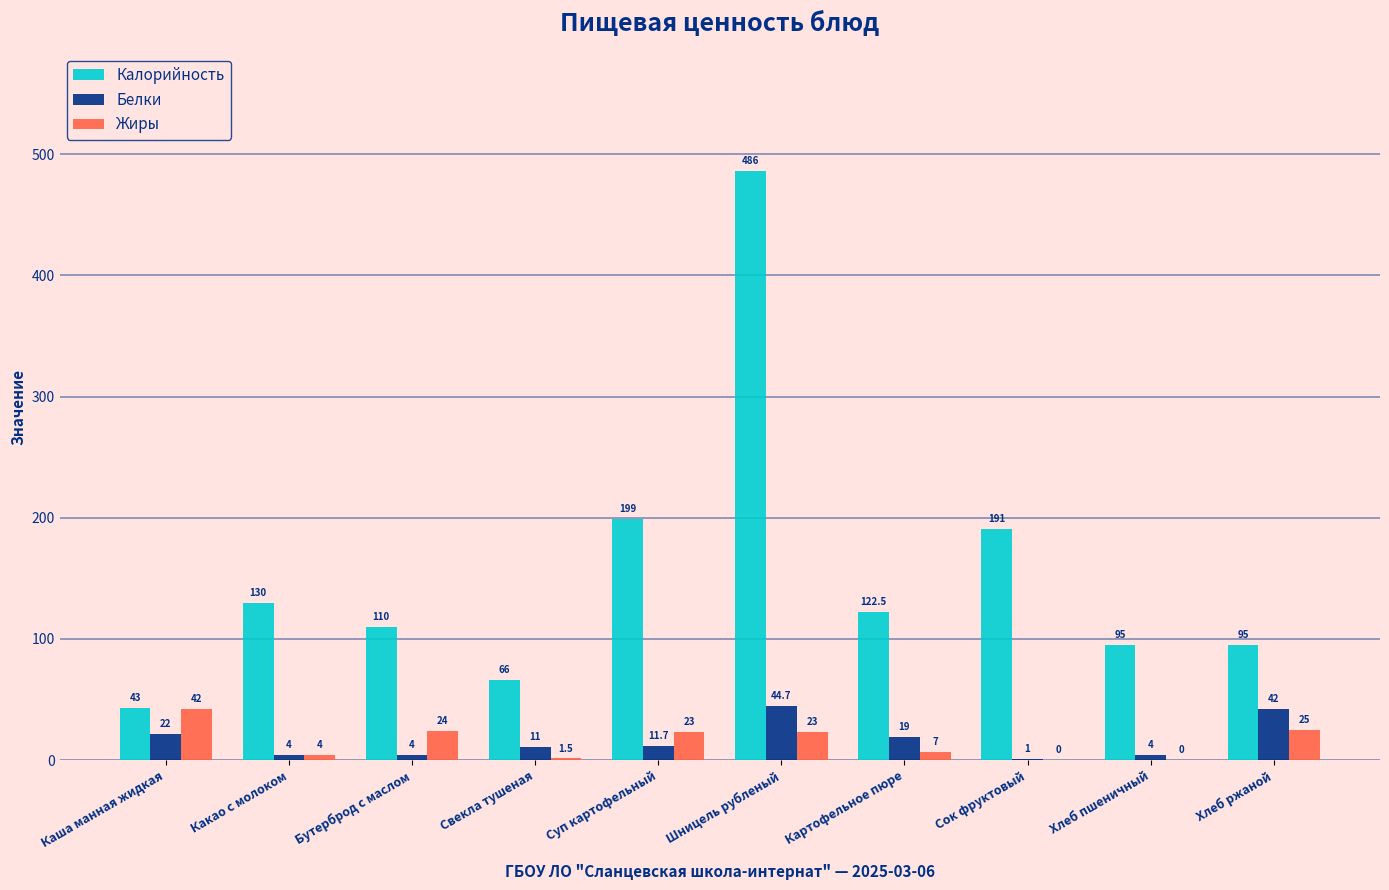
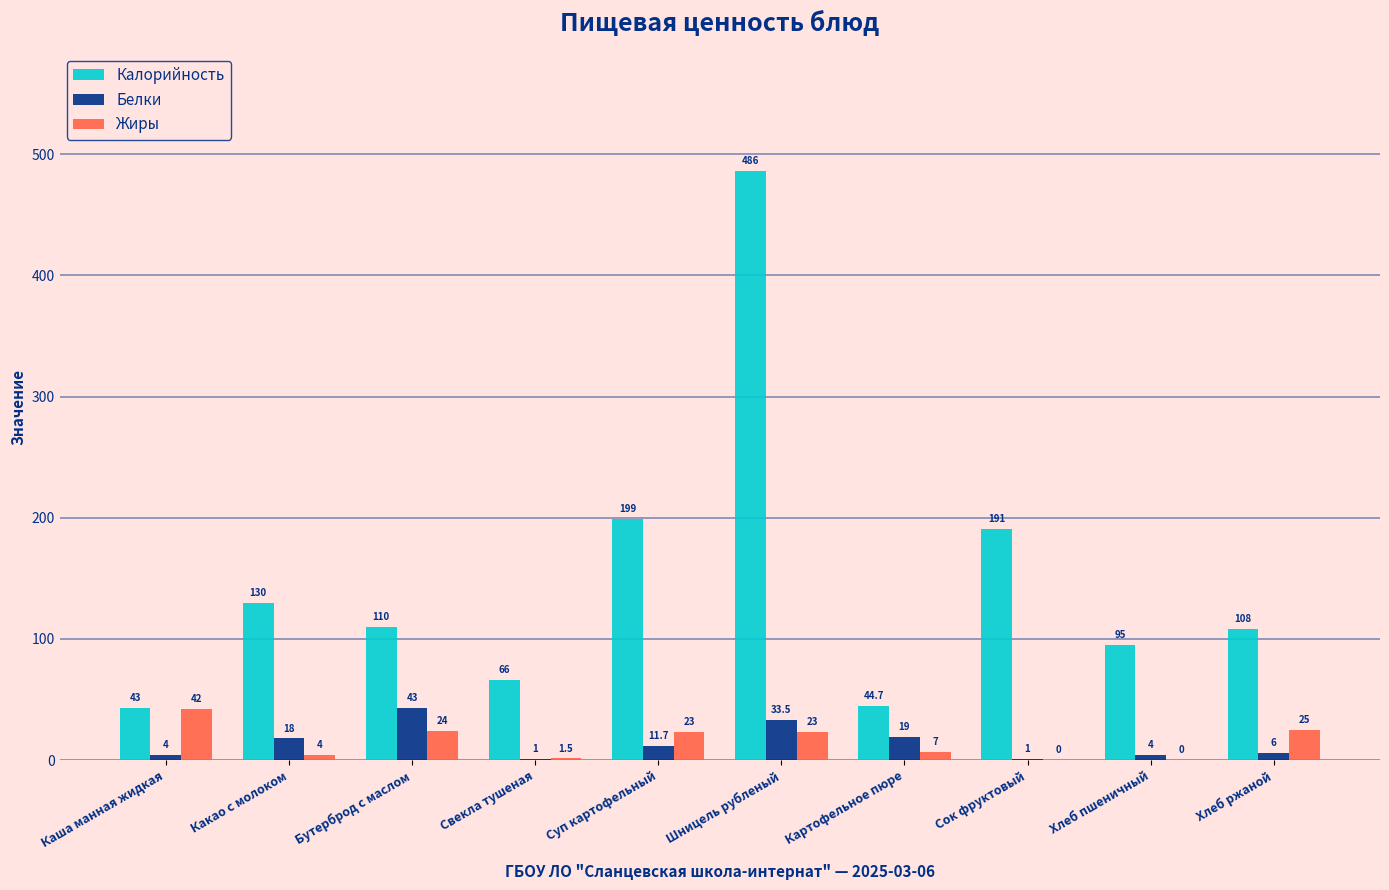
Белки, Каша манная жидкая: 22 -> 4
Белки, Какао с молоком: 4 -> 18
Белки, Бутерброд с маслом: 4 -> 43
Белки, Свекла тушеная: 11 -> 1
Белки, Шницель рубленый: 44.7 -> 33.5
Калорийность, Картофельное пюре: 122.5 -> 44.7
Калорийность, Хлеб ржаной: 95 -> 108
Белки, Хлеб ржаной: 42 -> 6
